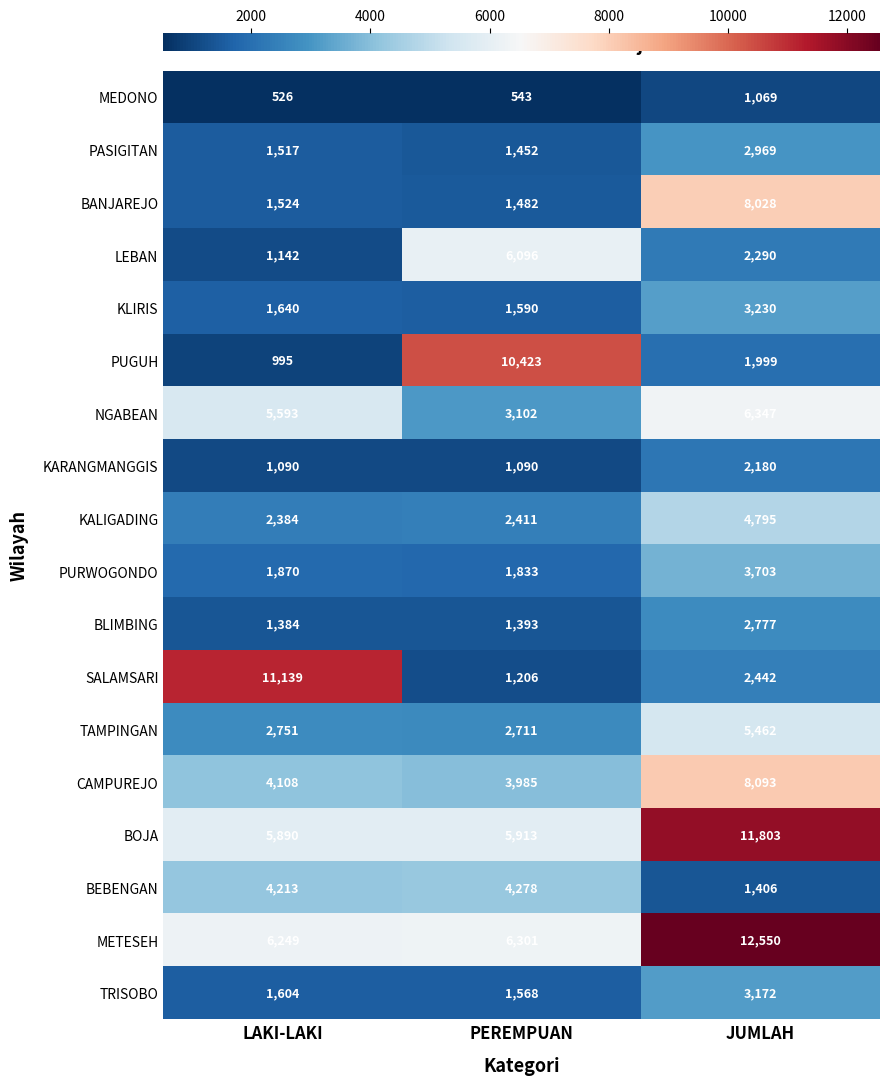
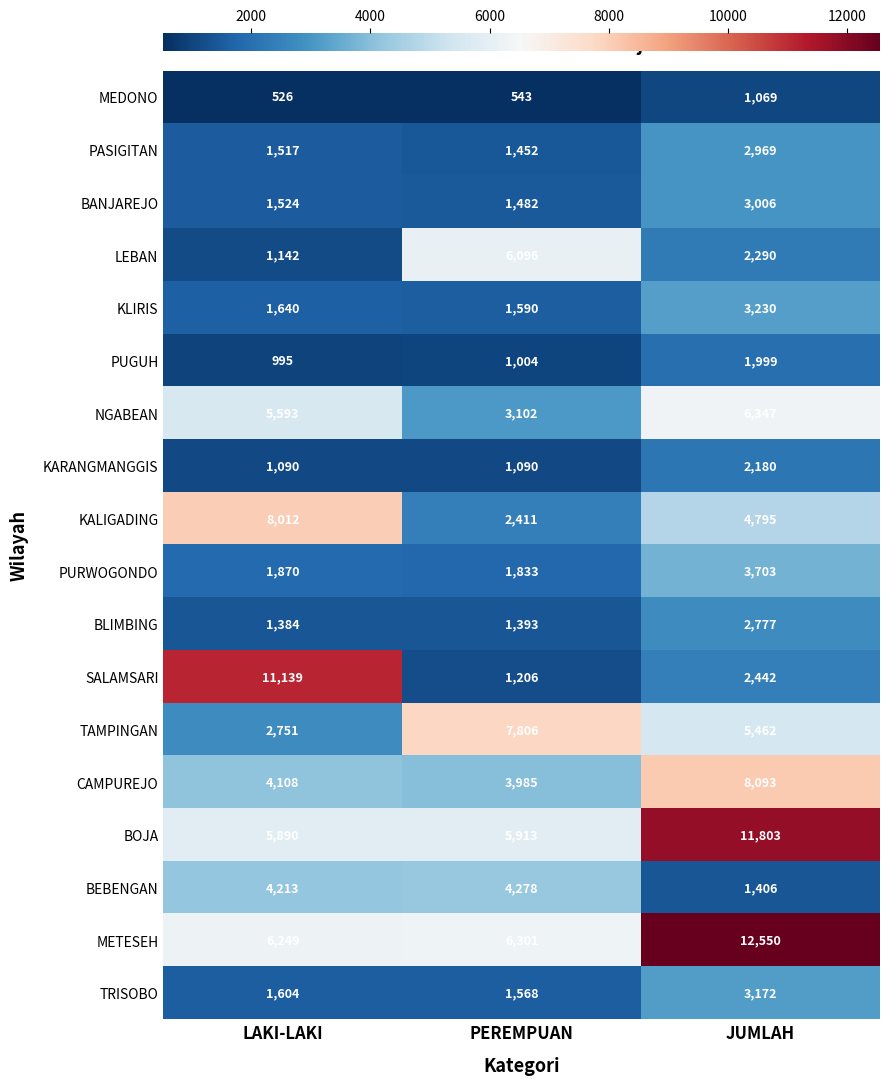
BANJAREJO, JUMLAH: 8,028 -> 3,006
PUGUH, PEREMPUAN: 10,423 -> 1,004
KALIGADING, LAKI-LAKI: 2,384 -> 8,012
TAMPINGAN, PEREMPUAN: 2,711 -> 7,806
